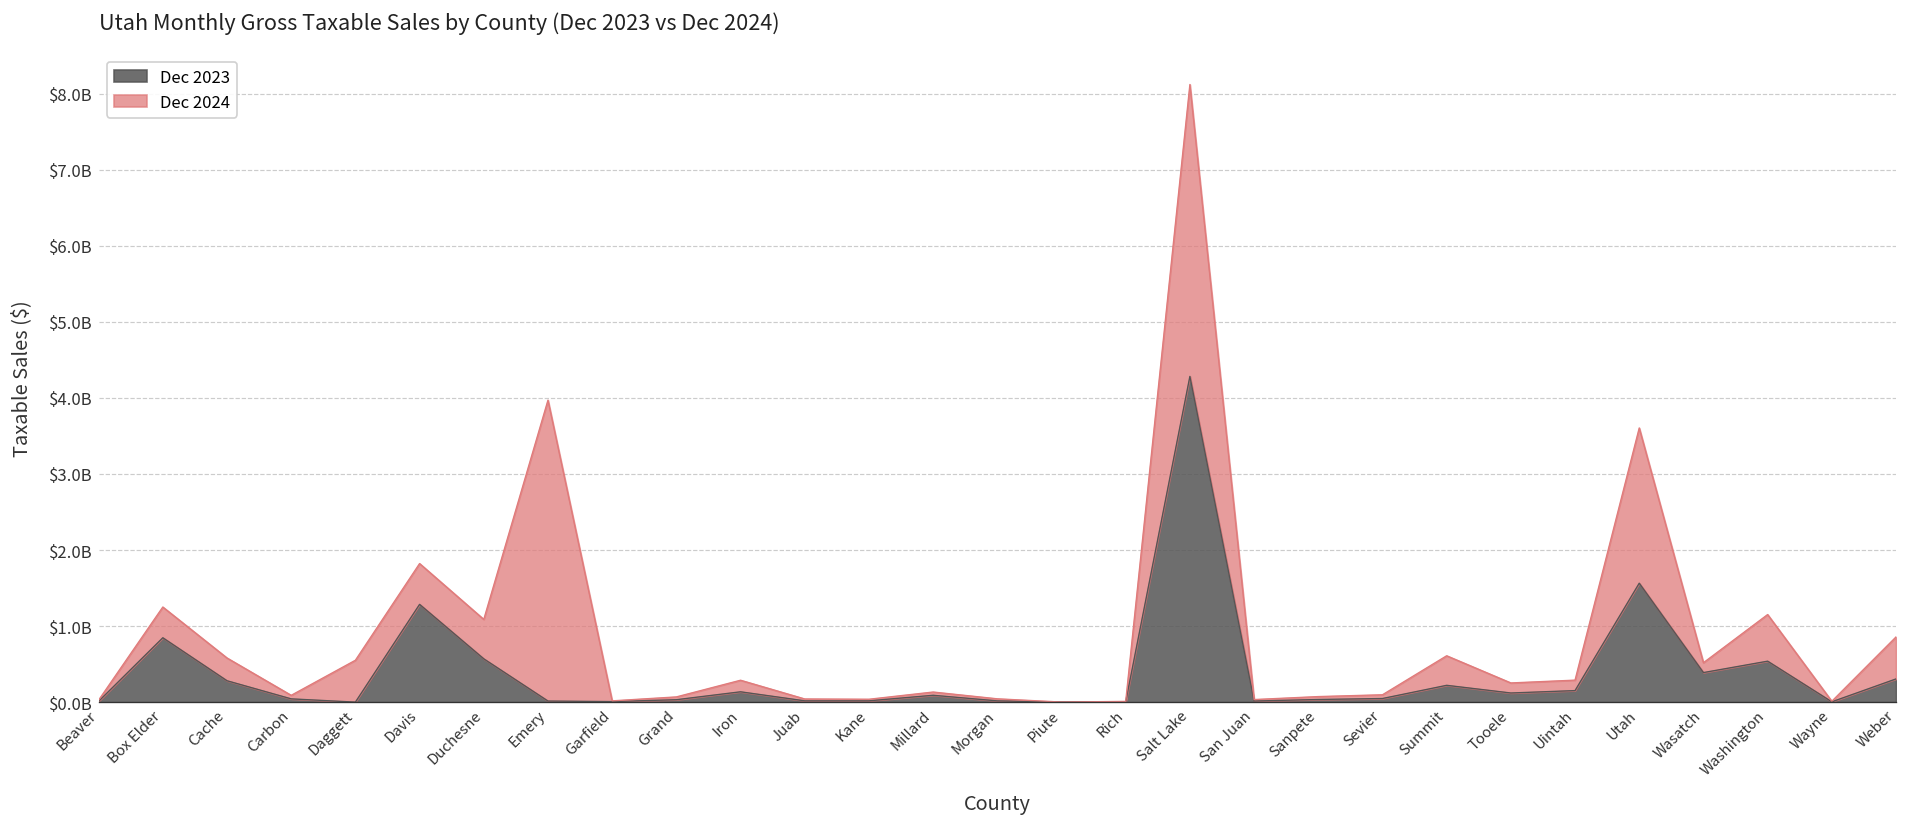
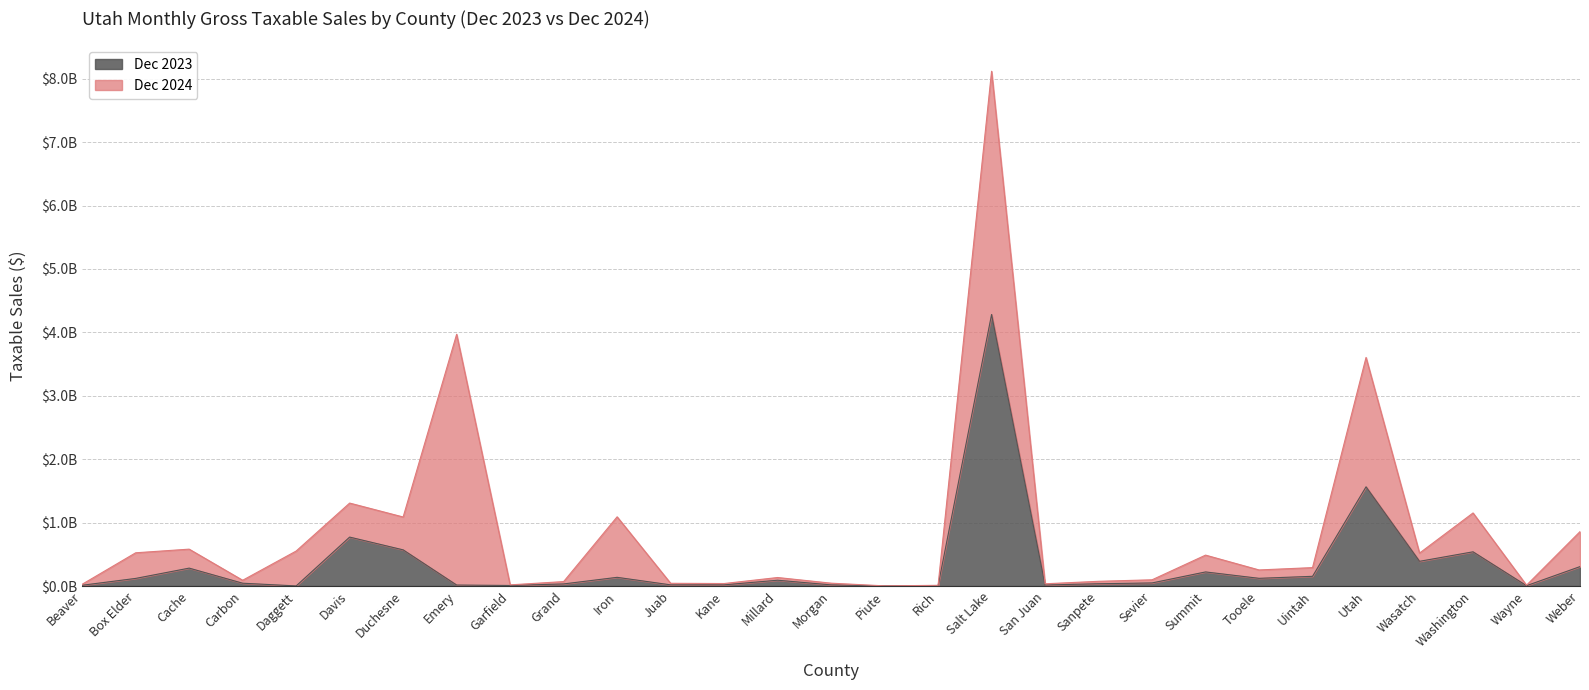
Dec 2023, Box Elder: $800000000 -> $100000000
Dec 2023, Davis: $1300000000 -> $800000000
Dec 2024, Iron: $200000000 -> $1000000000
Dec 2024, Summit: $400000000 -> $300000000
